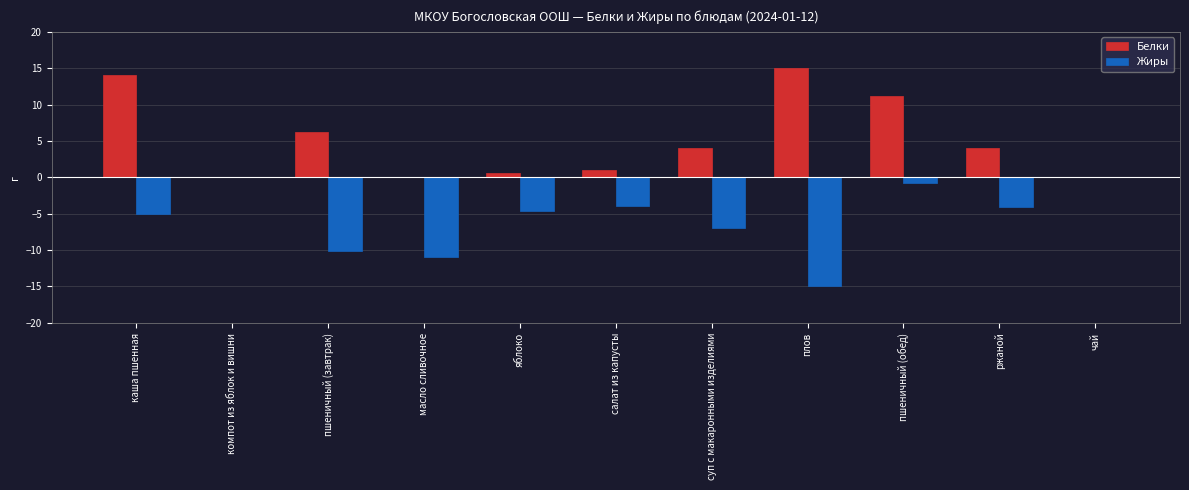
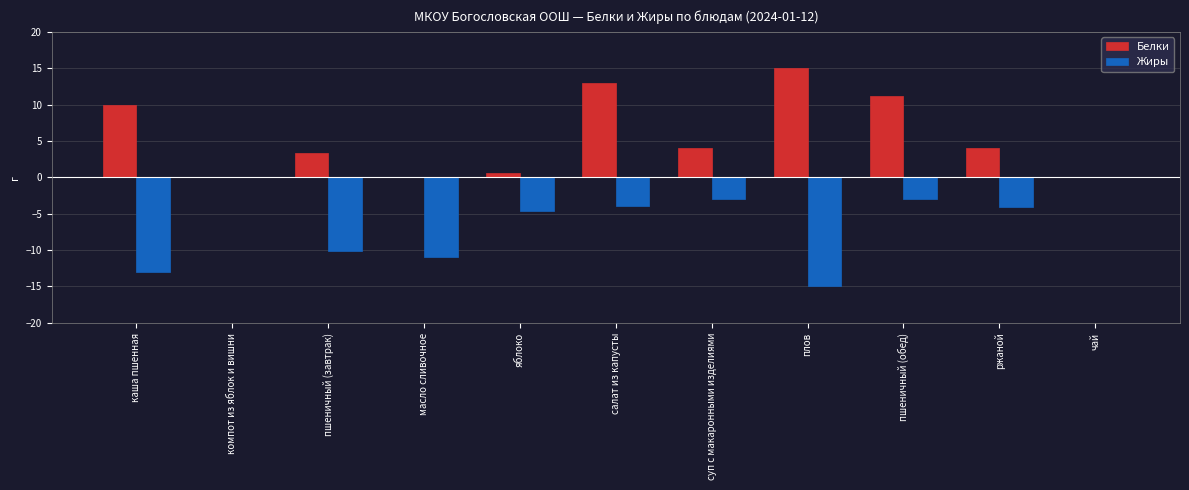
Белки, каша пшенная: 14 -> 10
Жиры, каша пшенная: -5 -> -13
Белки, пшеничный (завтрак): 6 -> 3
Белки, салат из капусты: 1 -> 13
Жиры, суп с макаронными изделиями: -7 -> -3
Жиры, пшеничный (обед): -1 -> -3
